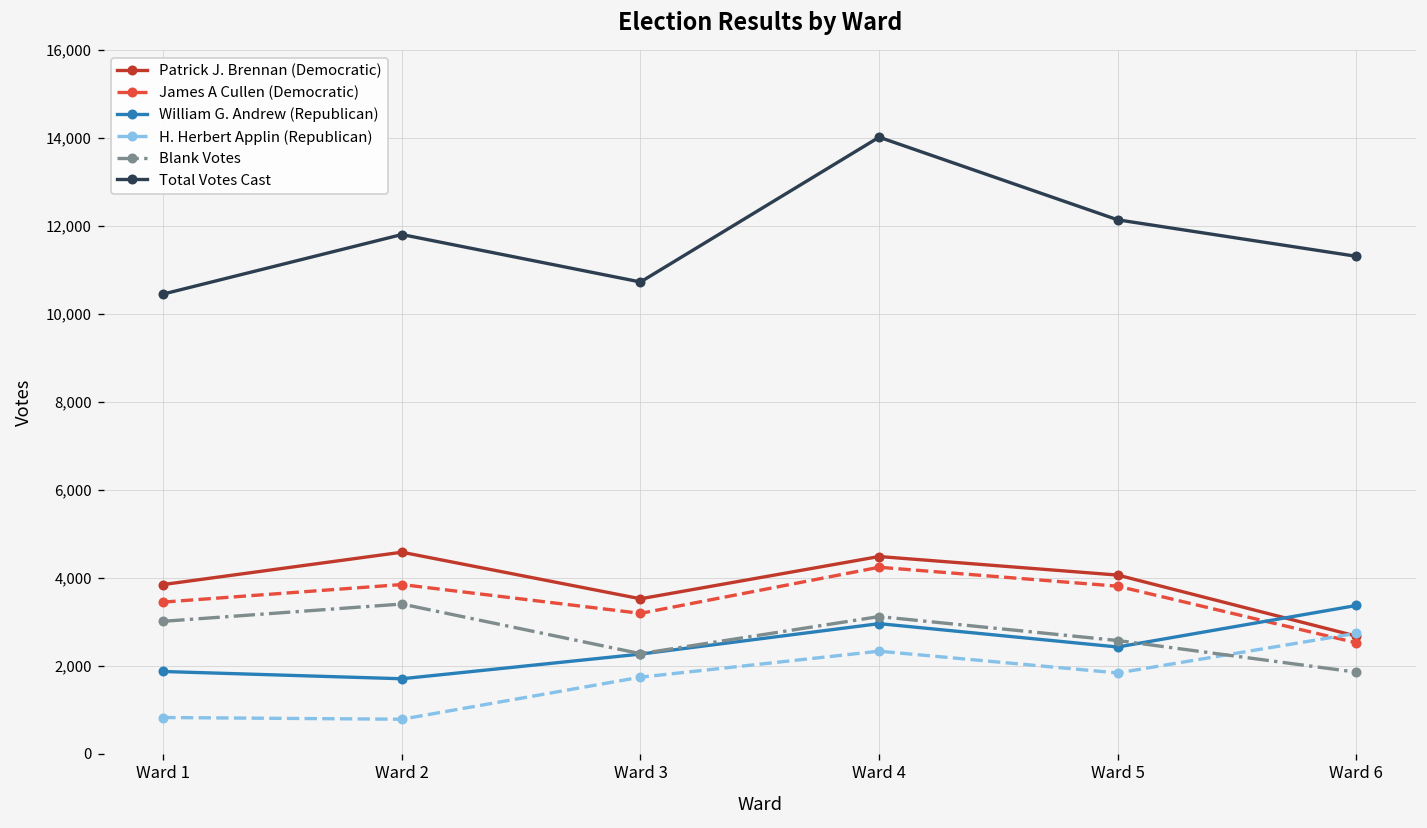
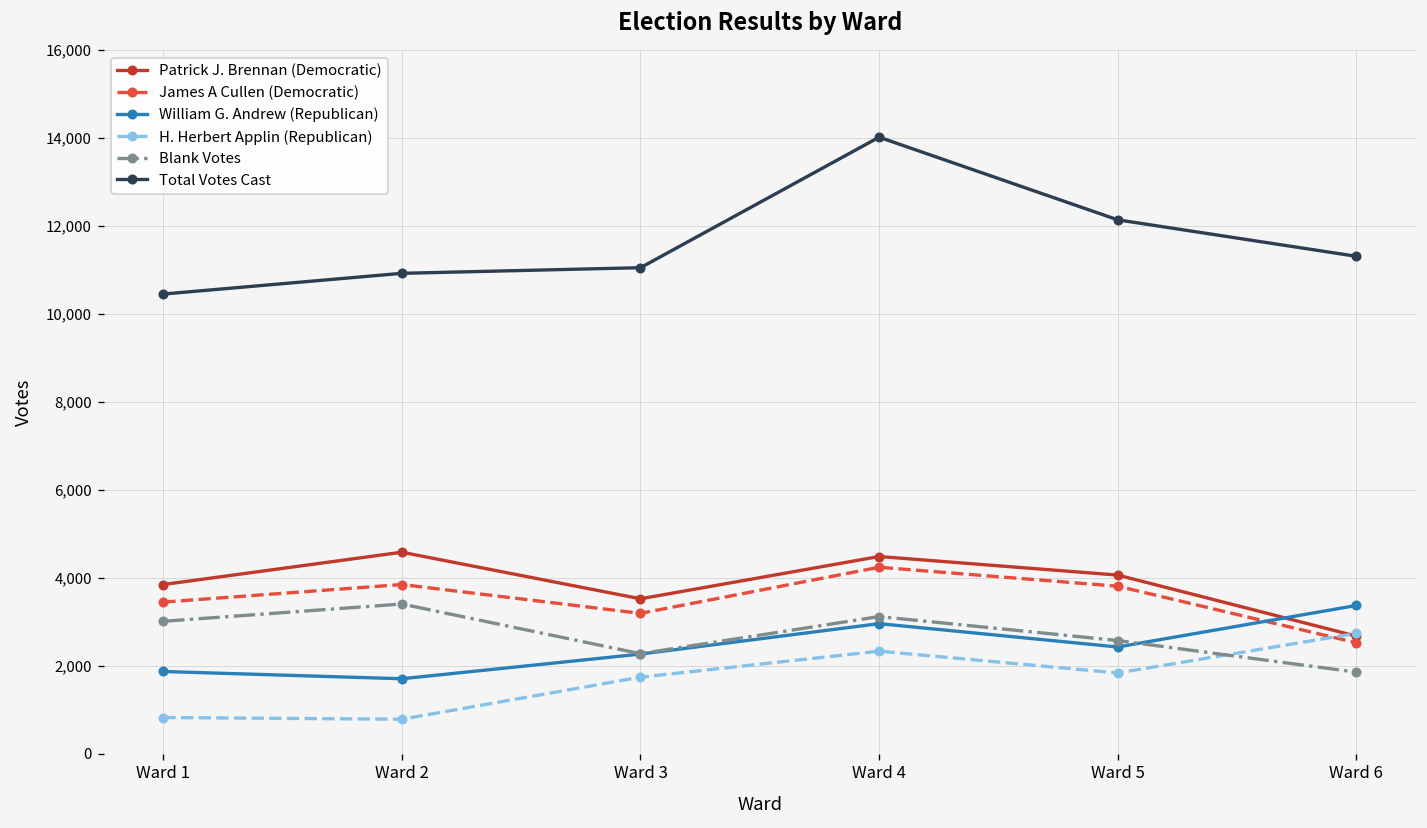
Total Votes Cast, Ward 2: 11,800 -> 10,900
Total Votes Cast, Ward 3: 10,700 -> 11,100
